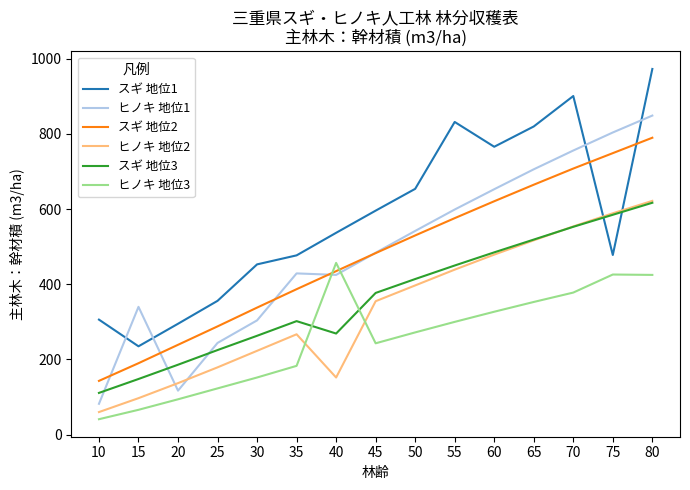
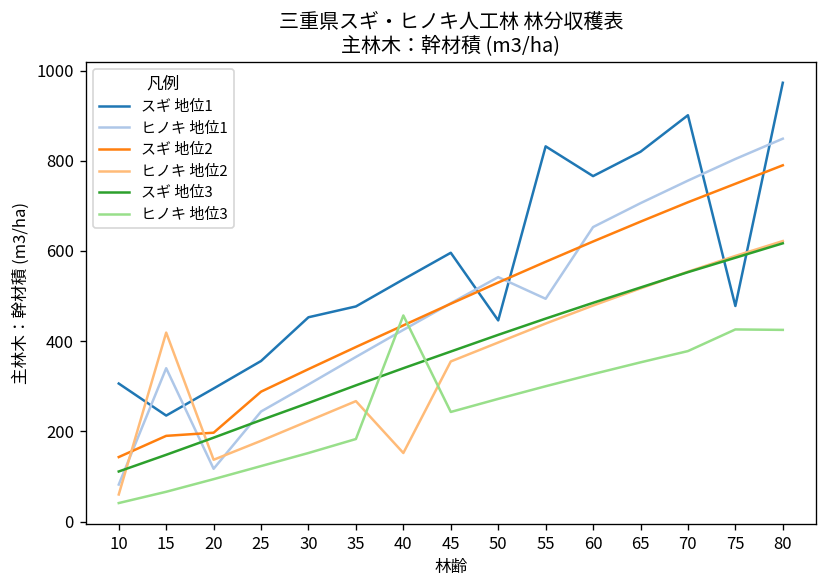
ヒノキ 地位2, 15: 100 -> 420
スギ 地位2, 20: 240 -> 200
ヒノキ 地位1, 35: 430 -> 370
スギ 地位3, 40: 270 -> 340
スギ 地位1, 50: 650 -> 450
ヒノキ 地位1, 55: 600 -> 490
